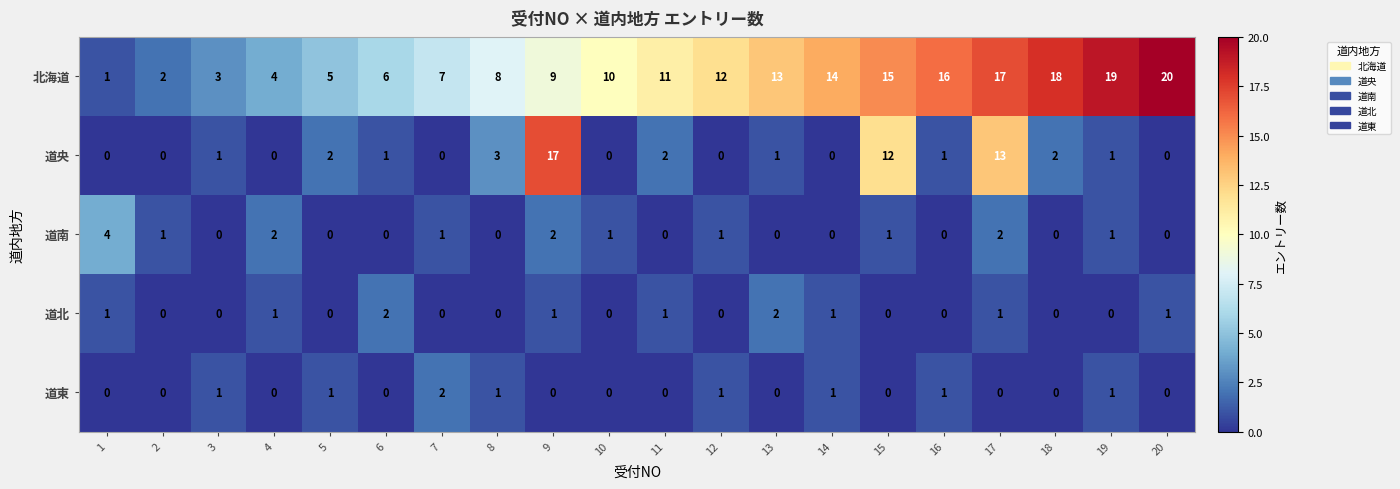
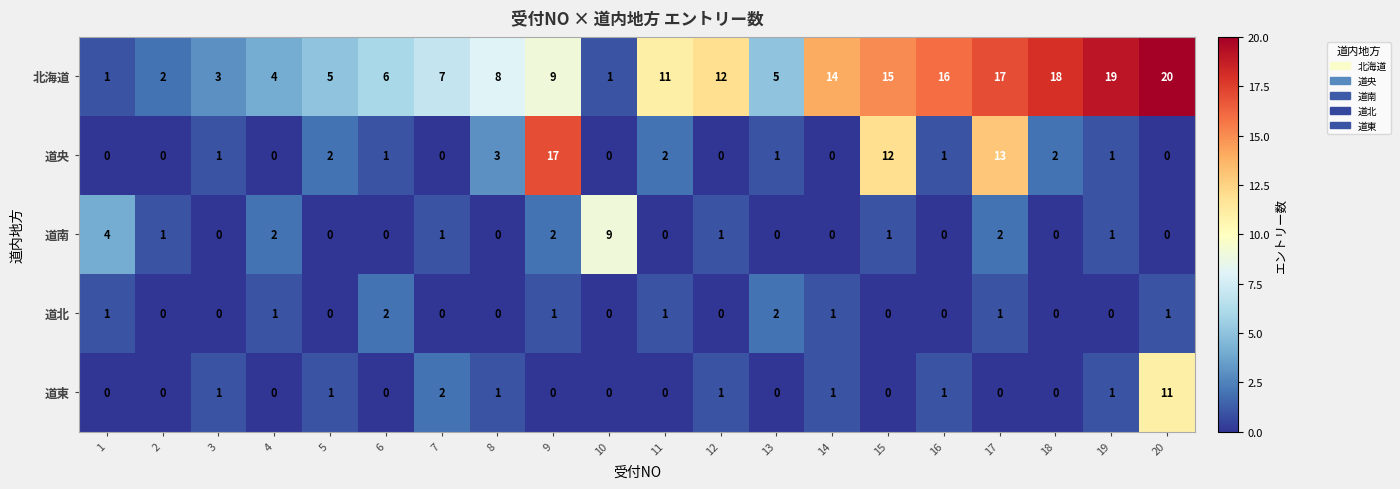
北海道, 10: 10 -> 1
北海道, 13: 13 -> 5
道南, 10: 1 -> 9
道東, 20: 0 -> 11
